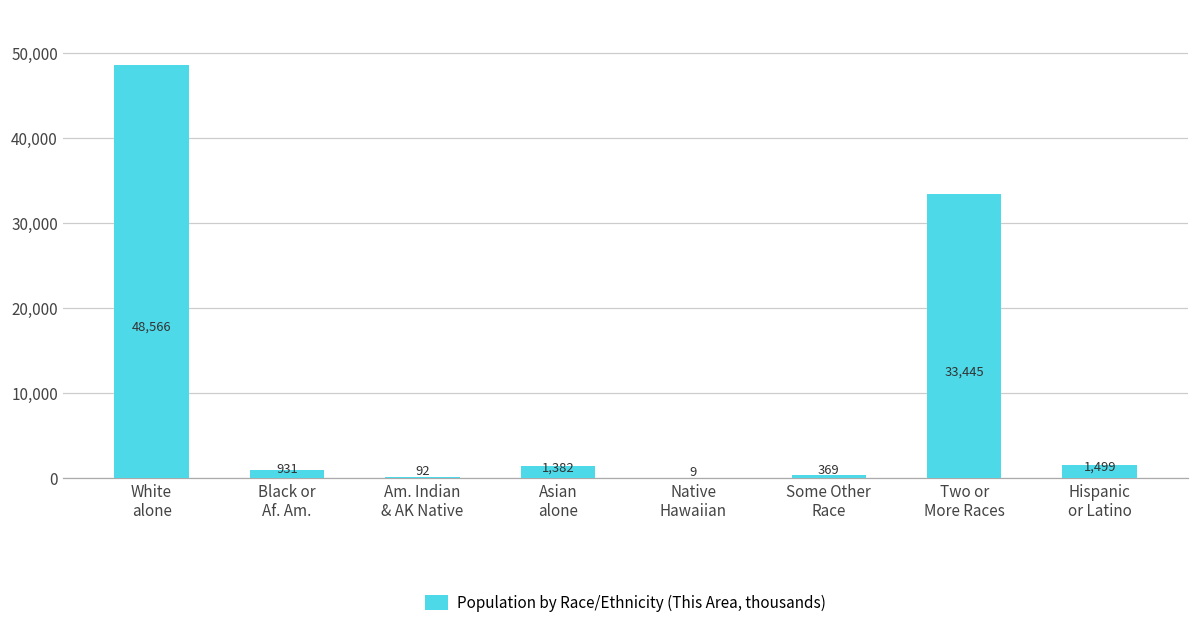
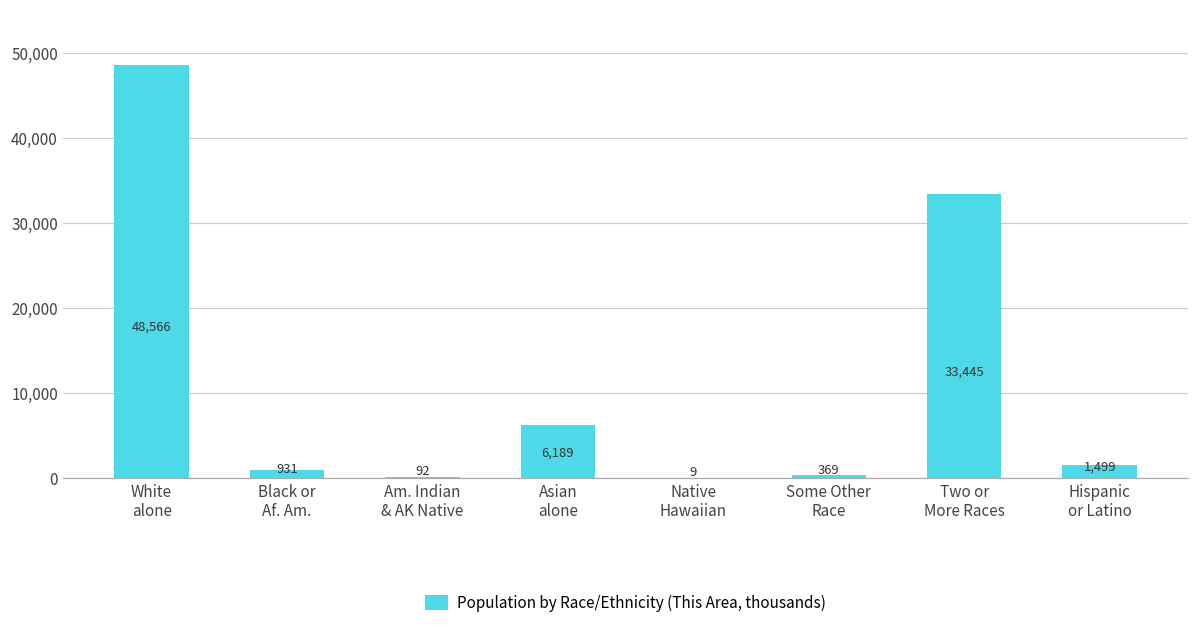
Asian alone: 1,382 -> 6,189
